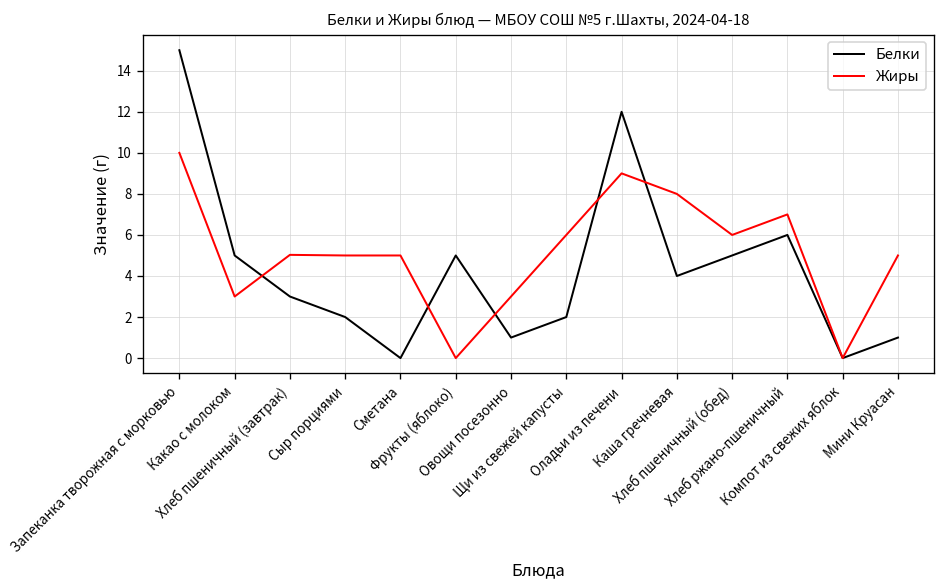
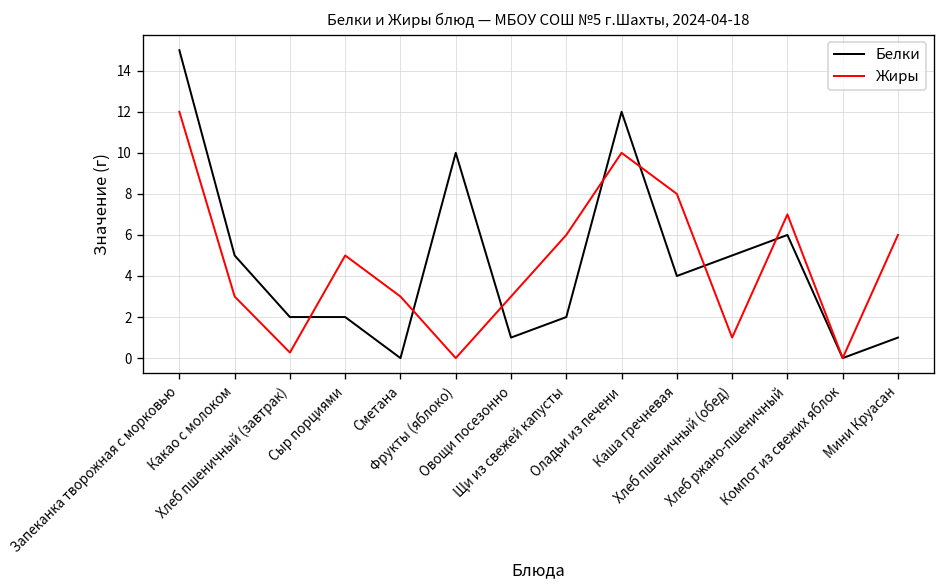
Жиры, Запеканка творожная с морковью: 10 -> 12
Белки, Хлеб пшеничный (завтрак): 3 -> 2
Жиры, Хлеб пшеничный (завтрак): 5.0 -> 0.3
Жиры, Сметана: 5 -> 3
Белки, Фрукты (яблоко): 5 -> 10
Жиры, Оладьи из печени: 9 -> 10
Жиры, Хлеб пшеничный (обед): 6 -> 1
Жиры, Мини Круасан: 5 -> 6
